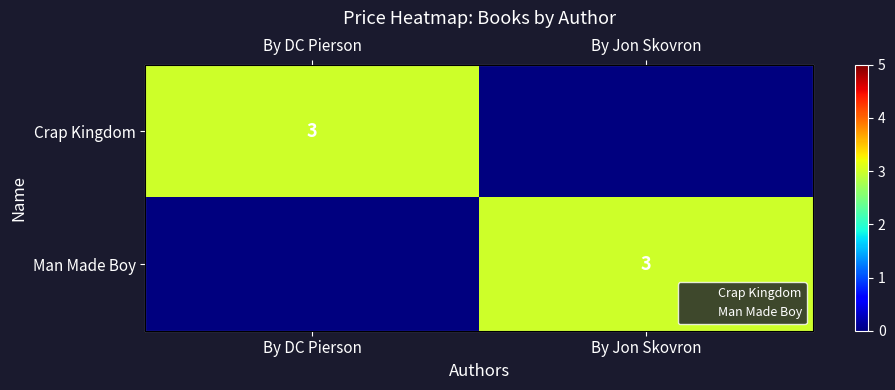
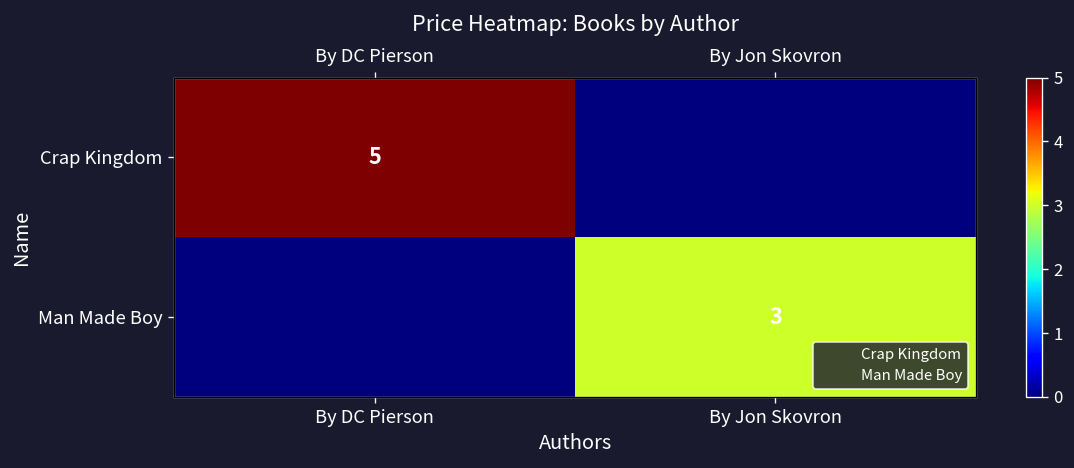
Crap Kingdom, By DC Pierson: 3 -> 5
